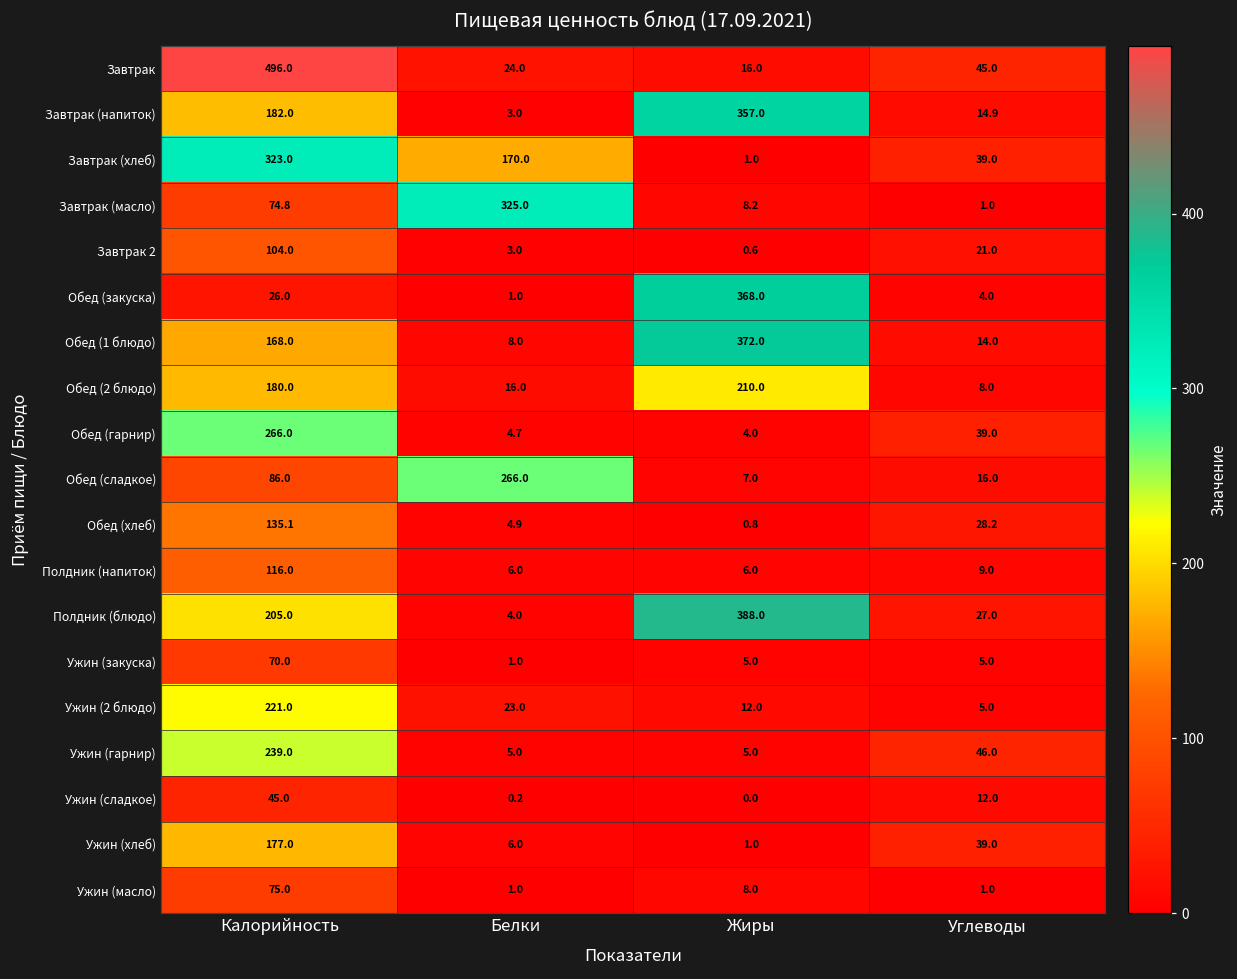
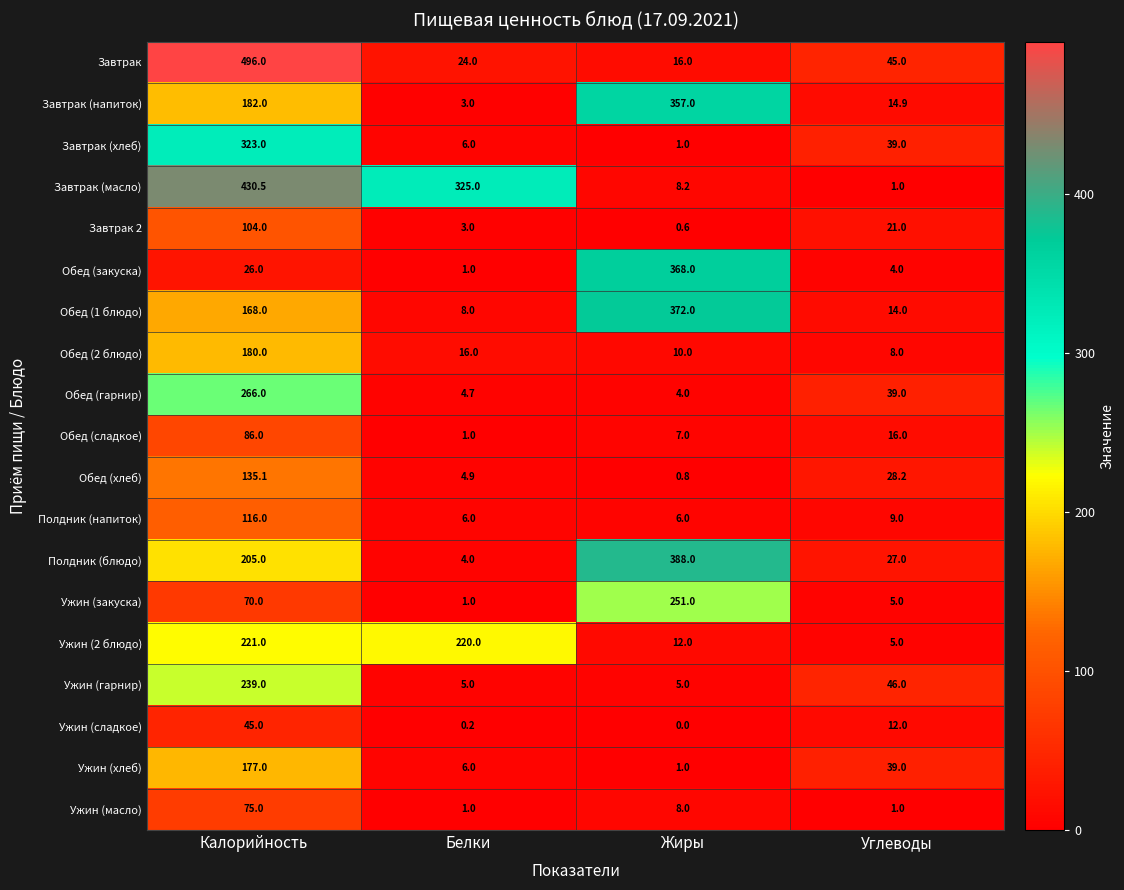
Завтрак (хлеб), Белки: 170.0 -> 6.0
Завтрак (масло), Калорийность: 74.8 -> 430.5
Обед (2 блюдо), Жиры: 210.0 -> 10.0
Обед (сладкое), Белки: 266.0 -> 1.0
Ужин (закуска), Жиры: 5.0 -> 251.0
Ужин (2 блюдо), Белки: 23.0 -> 220.0
